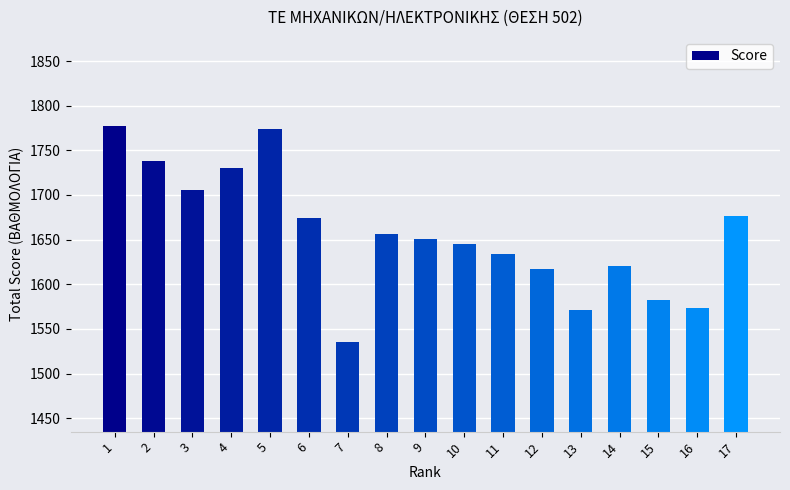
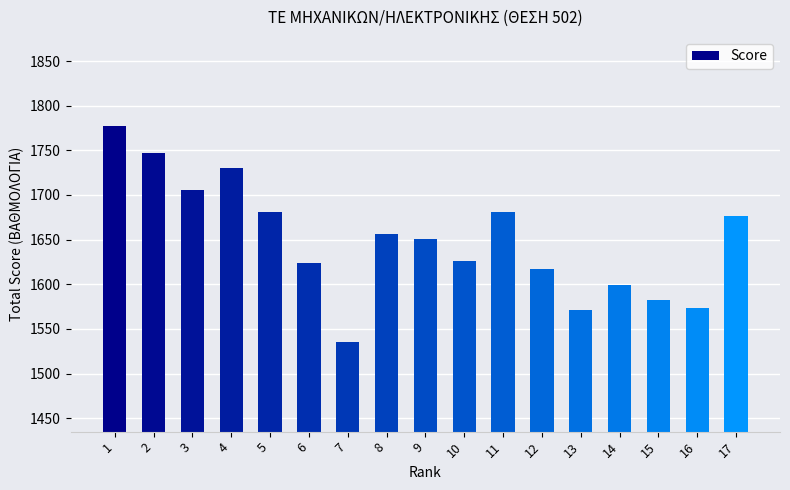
2: 1740 -> 1750
5: 1770 -> 1680
6: 1670 -> 1620
10: 1650 -> 1630
11: 1630 -> 1680
14: 1620 -> 1600
